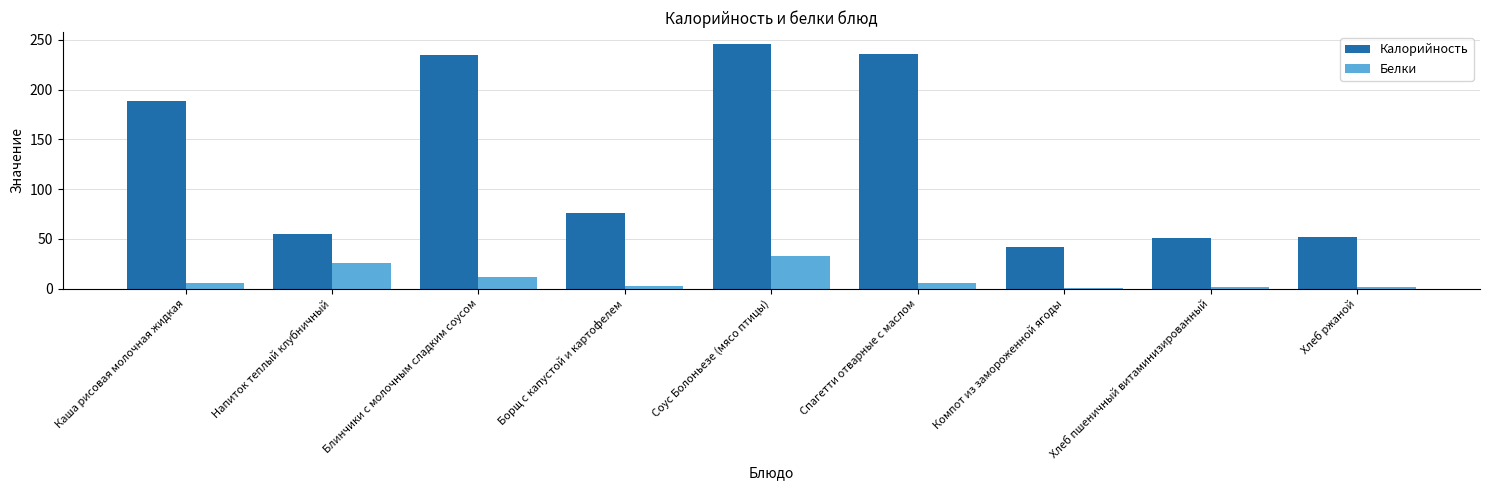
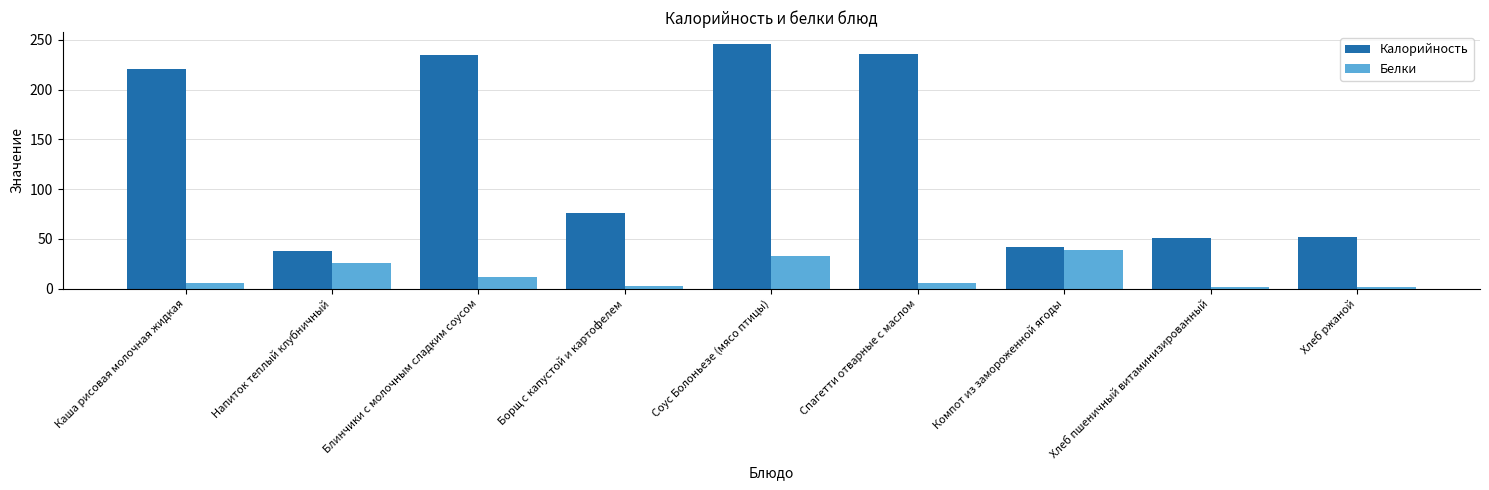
Калорийность, Каша рисовая молочная жидкая: 190 -> 220
Калорийность, Напиток теплый клубничный: 60 -> 40
Белки, Компот из замороженной ягоды: 0 -> 40
